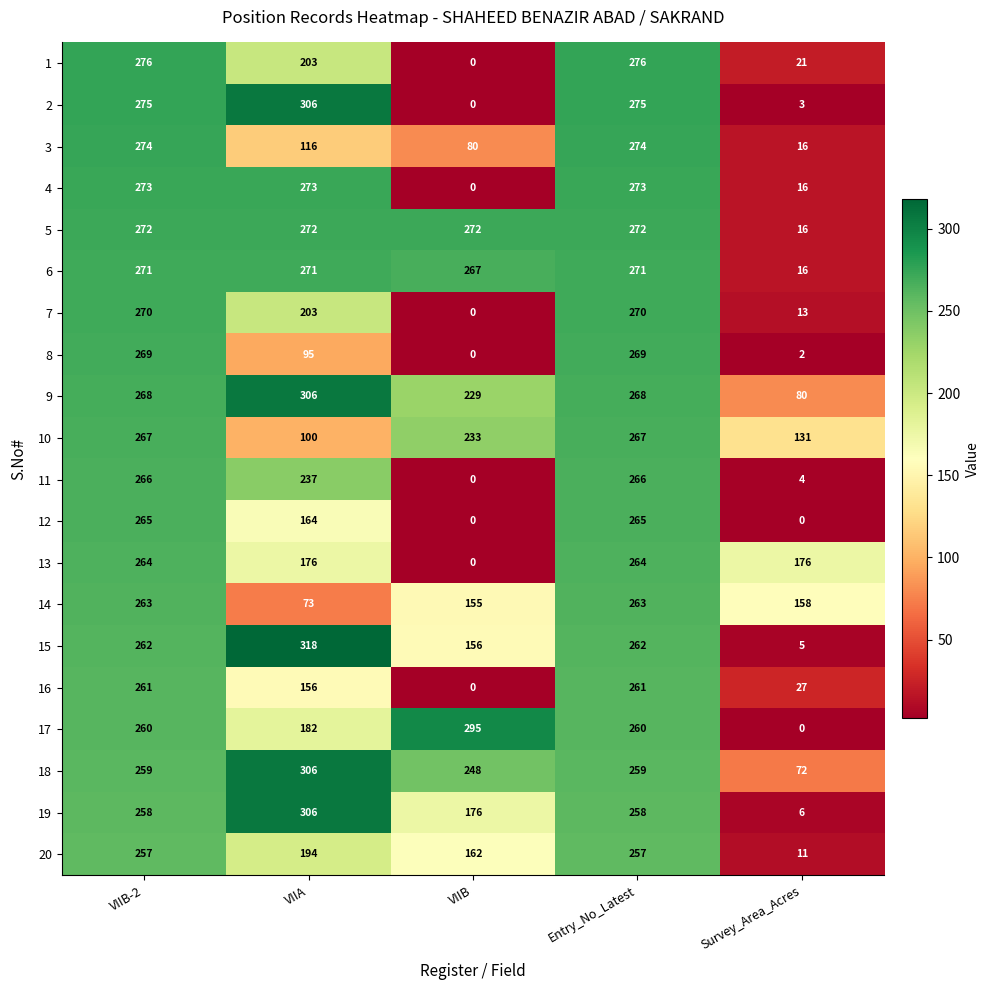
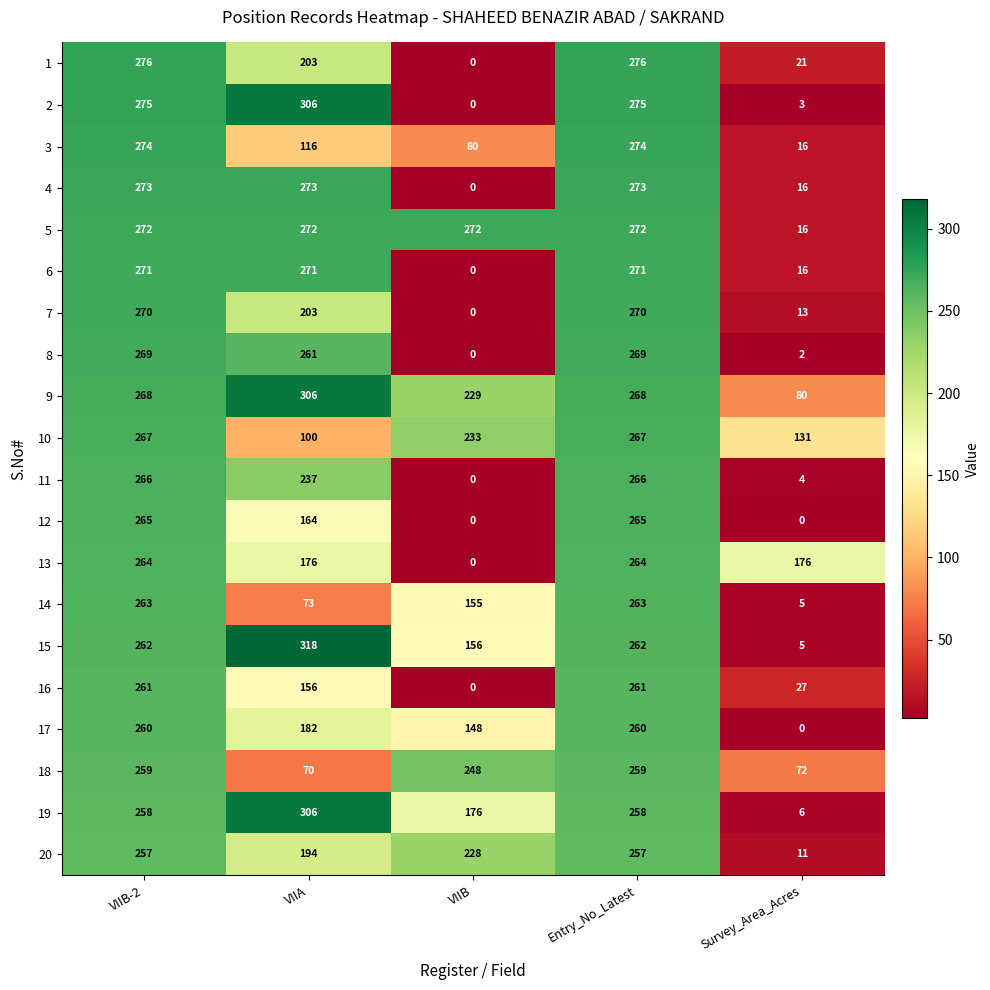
6, VIIB: 267 -> 0
8, VIIA: 95 -> 261
14, Survey_Area_Acres: 158 -> 5
17, VIIB: 295 -> 148
18, VIIA: 306 -> 70
20, VIIB: 162 -> 228
